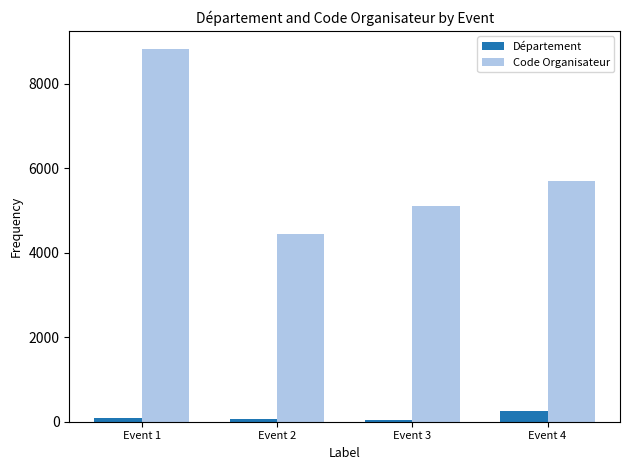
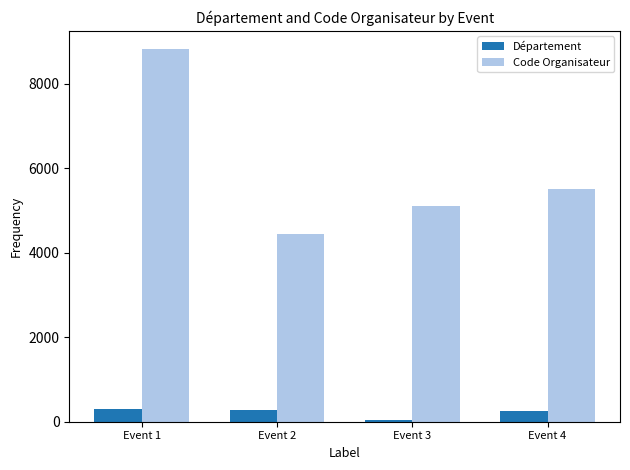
Département, Event 1: 100 -> 300
Département, Event 2: 100 -> 300
Code Organisateur, Event 4: 5700 -> 5500
